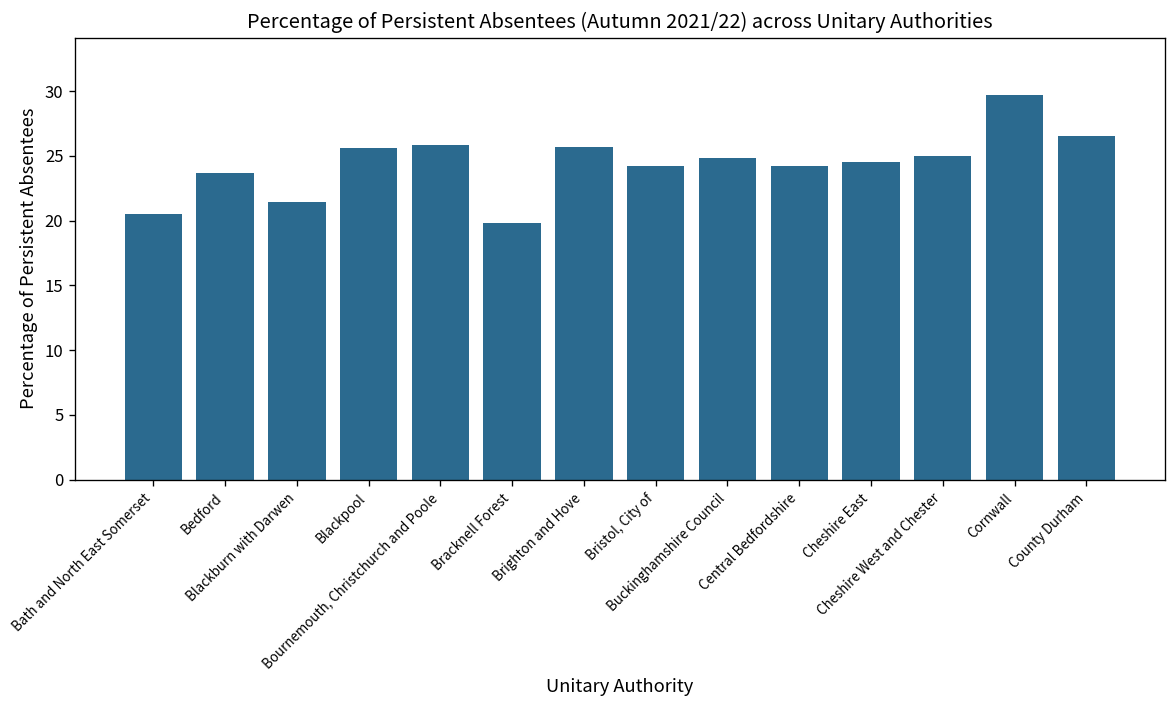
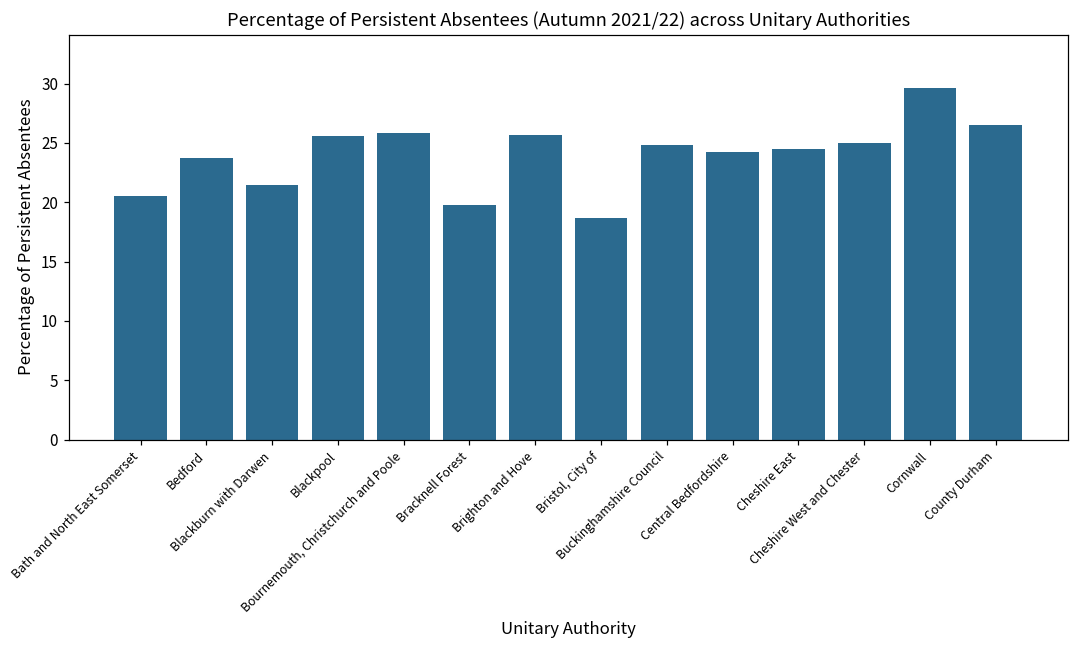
Bristol, City of: 24.2 -> 18.7
